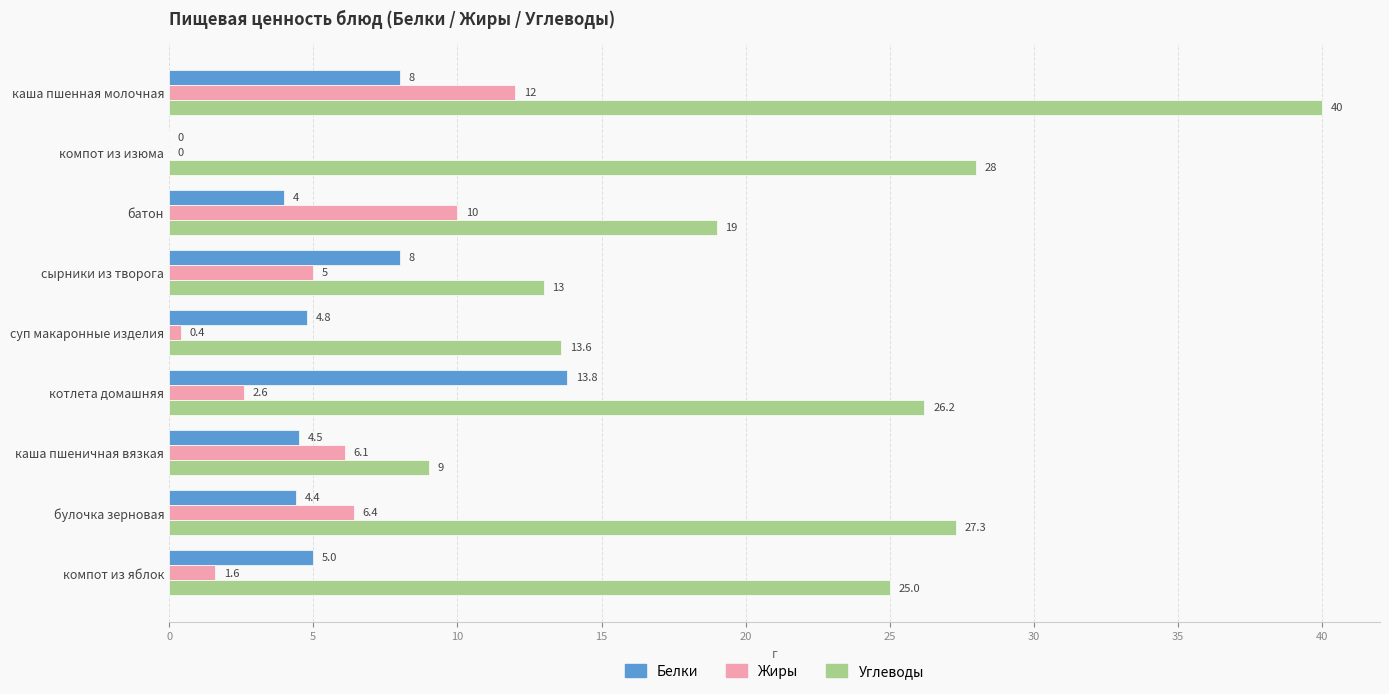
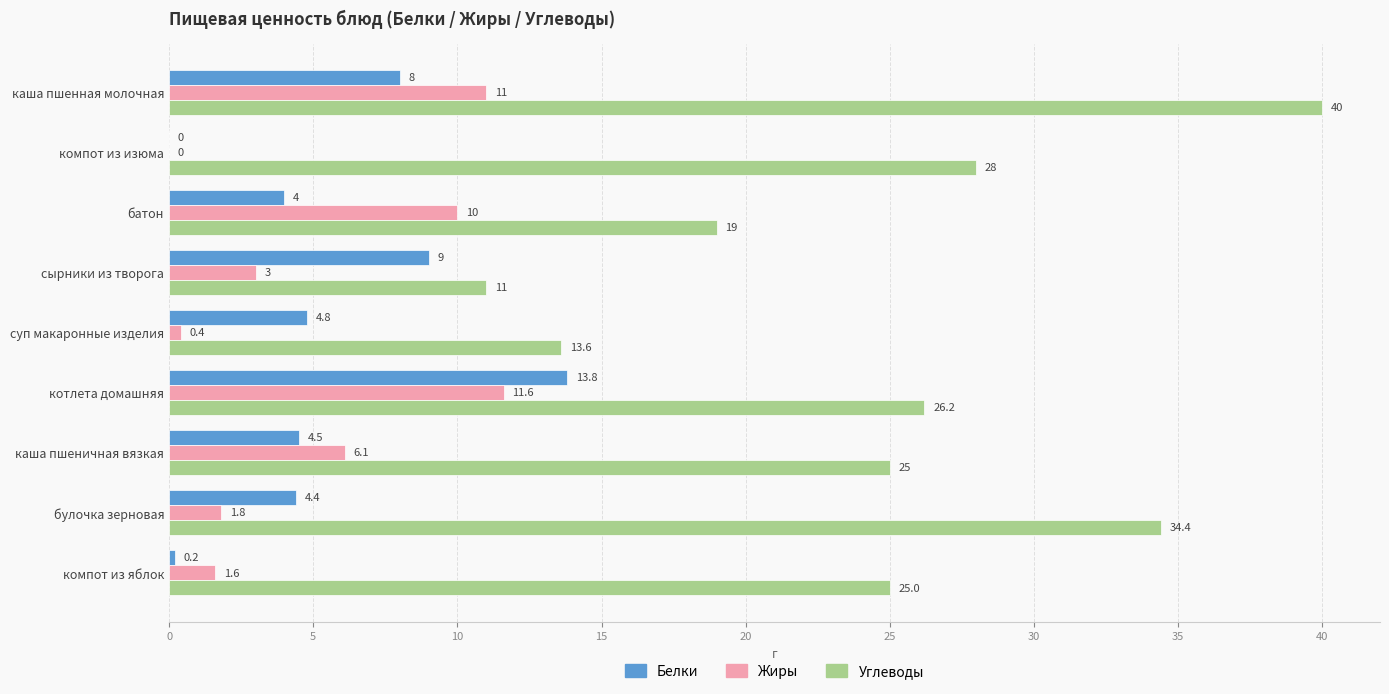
Жиры, каша пшенная молочная: 12 -> 11
Белки, сырники из творога: 8 -> 9
Жиры, сырники из творога: 5 -> 3
Углеводы, сырники из творога: 13 -> 11
Жиры, котлета домашняя: 2.6 -> 11.6
Углеводы, каша пшеничная вязкая: 9 -> 25
Жиры, булочка зерновая: 6.4 -> 1.8
Углеводы, булочка зерновая: 27.3 -> 34.4
Белки, компот из яблок: 5.0 -> 0.2
